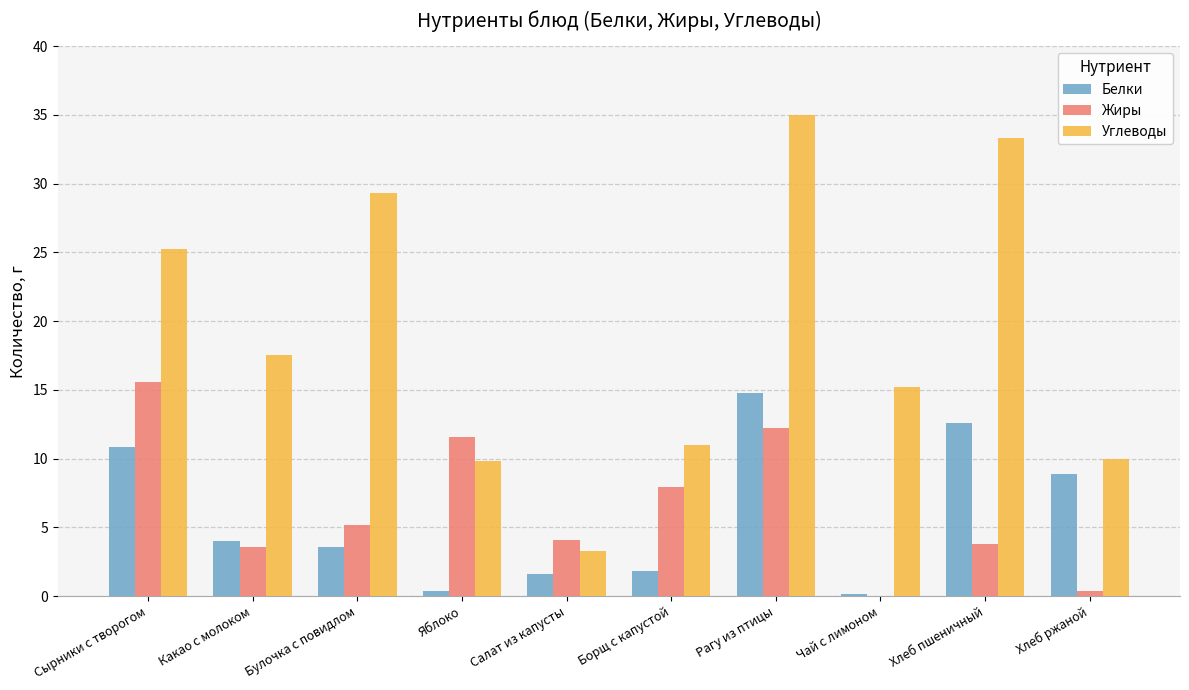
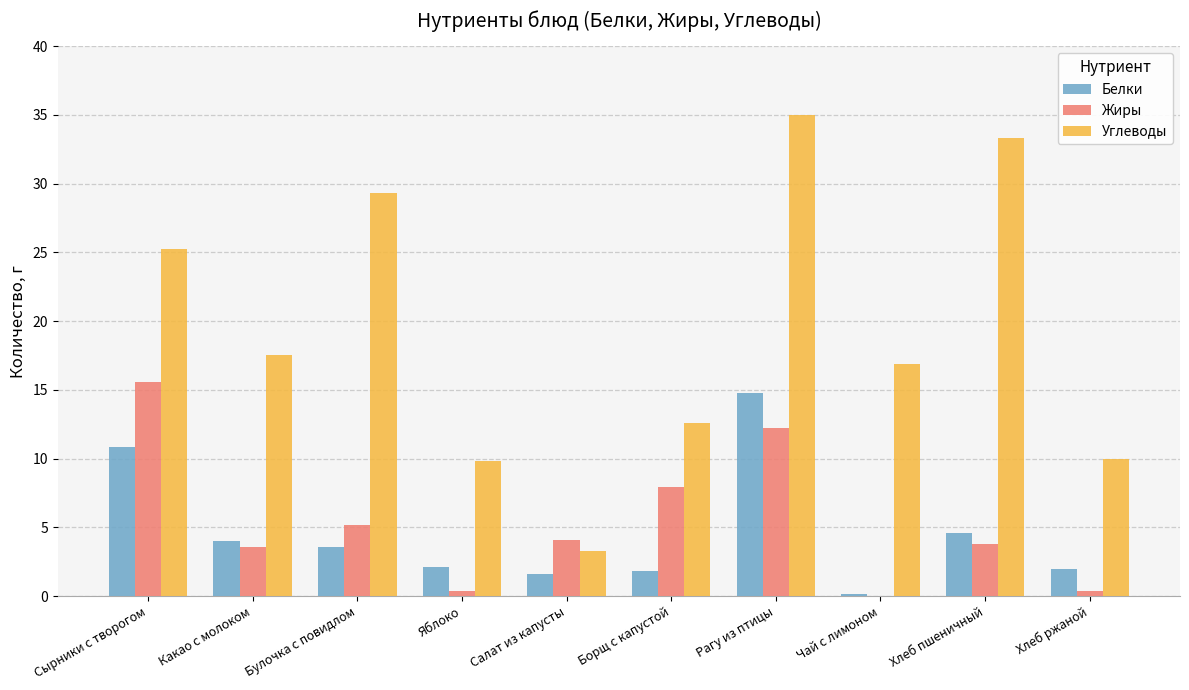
Белки, Яблоко: 0.4 -> 2.1
Жиры, Яблоко: 11.6 -> 0.4
Углеводы, Борщ с капустой: 11.0 -> 12.6
Углеводы, Чай с лимоном: 15.2 -> 16.9
Белки, Хлеб пшеничный: 12.6 -> 4.6
Белки, Хлеб ржаной: 8.9 -> 2.0
